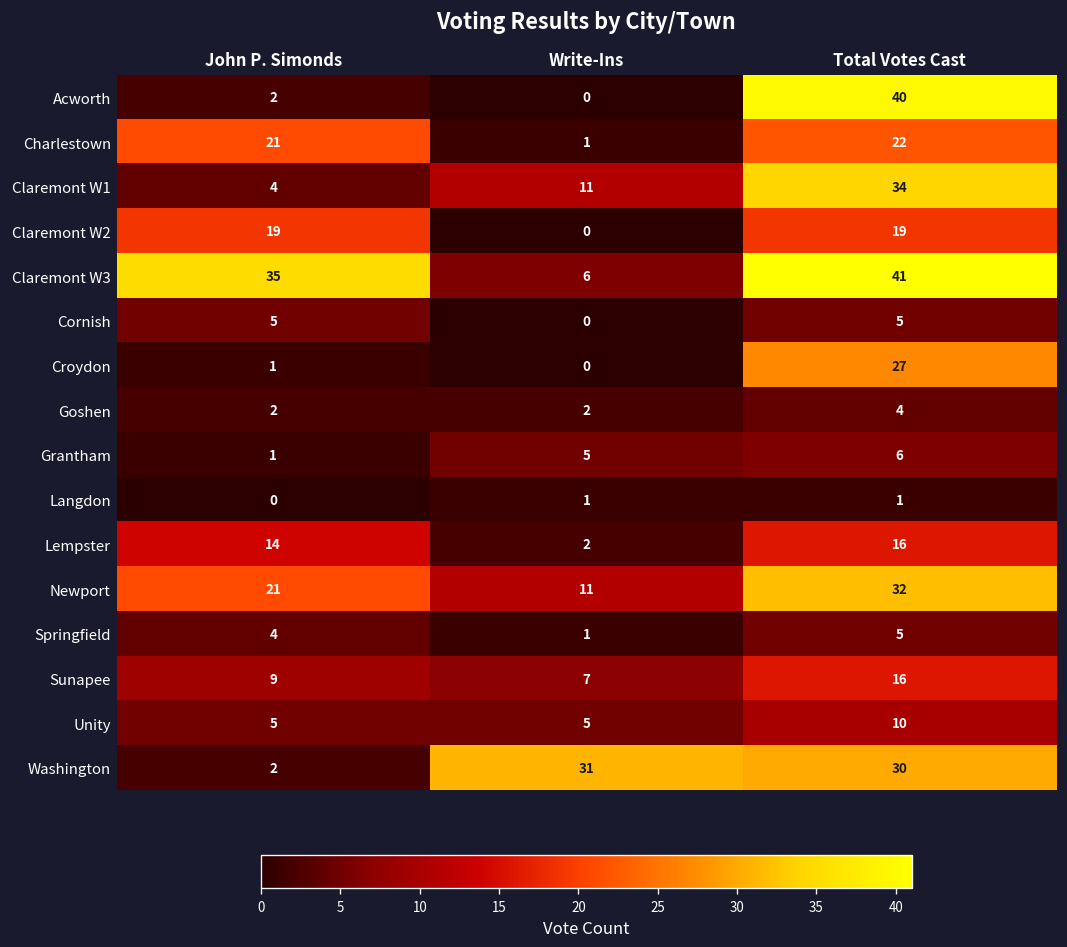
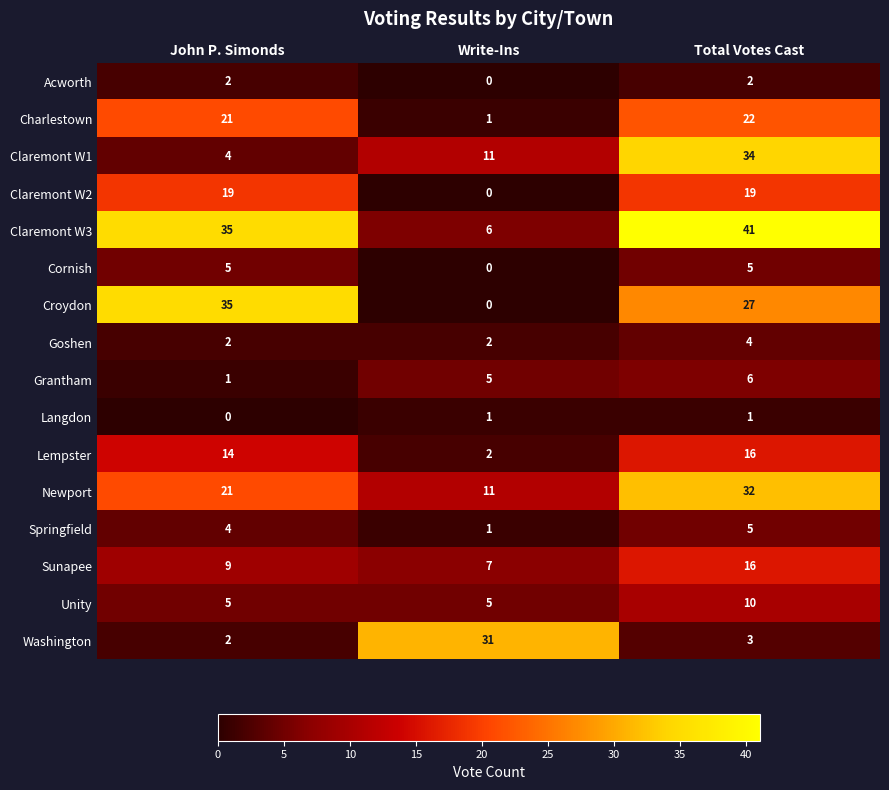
Acworth, Total Votes Cast: 40 -> 2
Croydon, John P. Simonds: 1 -> 35
Washington, Total Votes Cast: 30 -> 3
